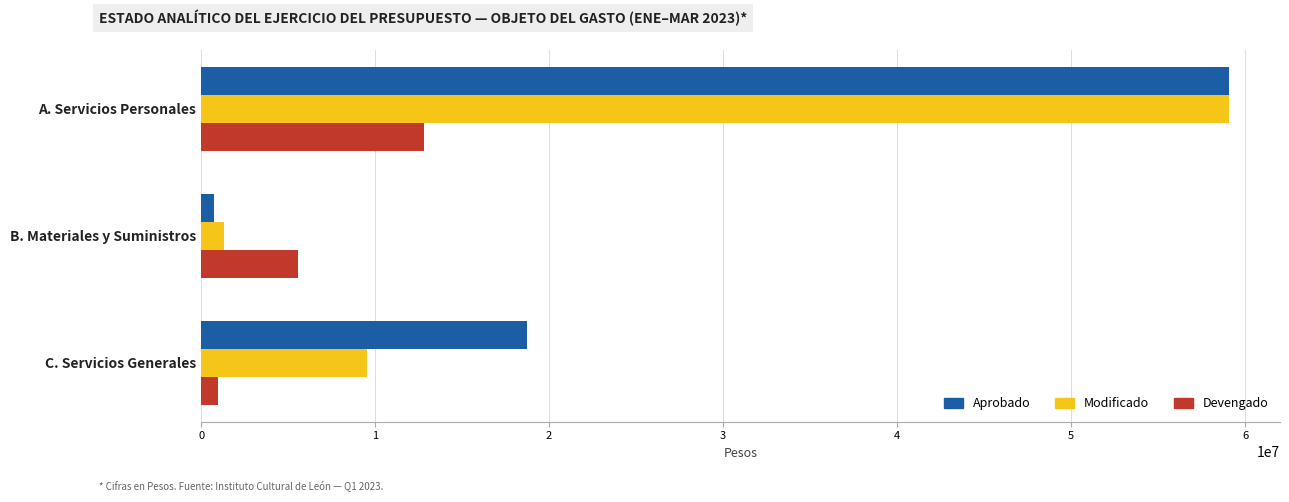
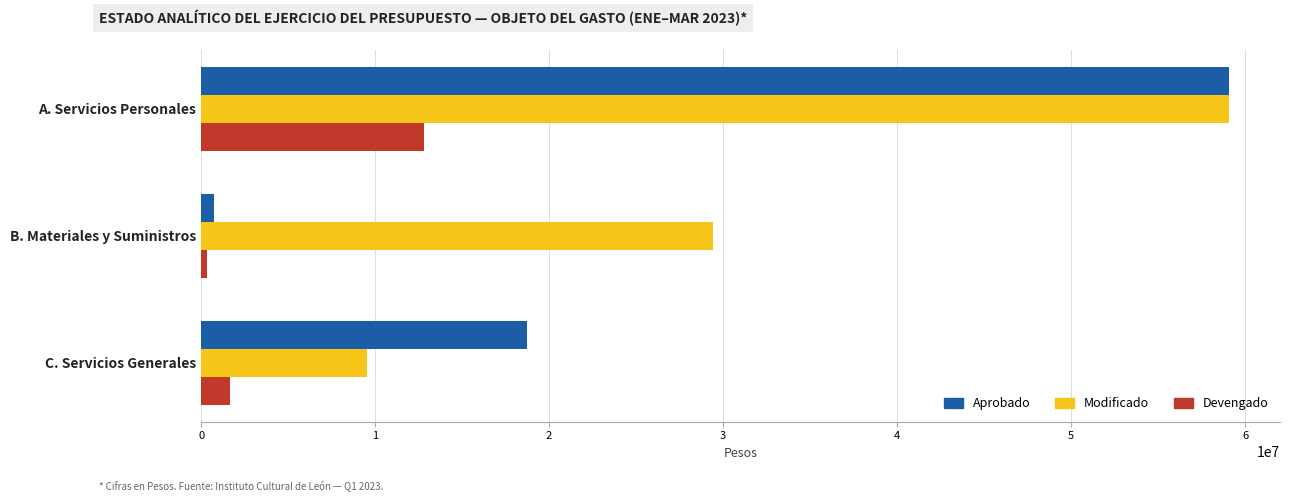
Modificado, B. Materiales y Suministros: 1300000 -> 29400000
Devengado, B. Materiales y Suministros: 5600000 -> 300000
Devengado, C. Servicios Generales: 1000000 -> 1700000
